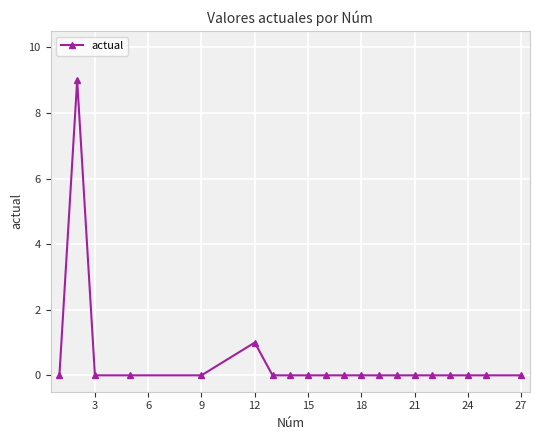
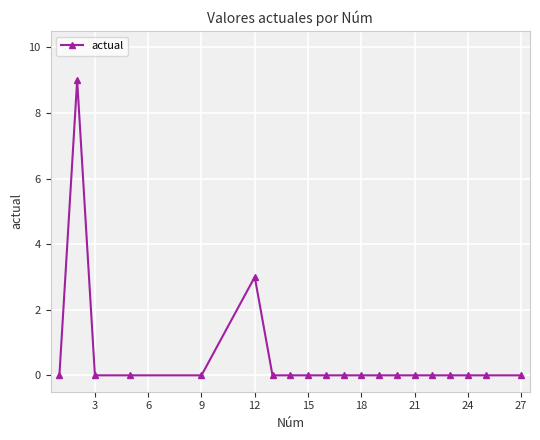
12: 1 -> 3
